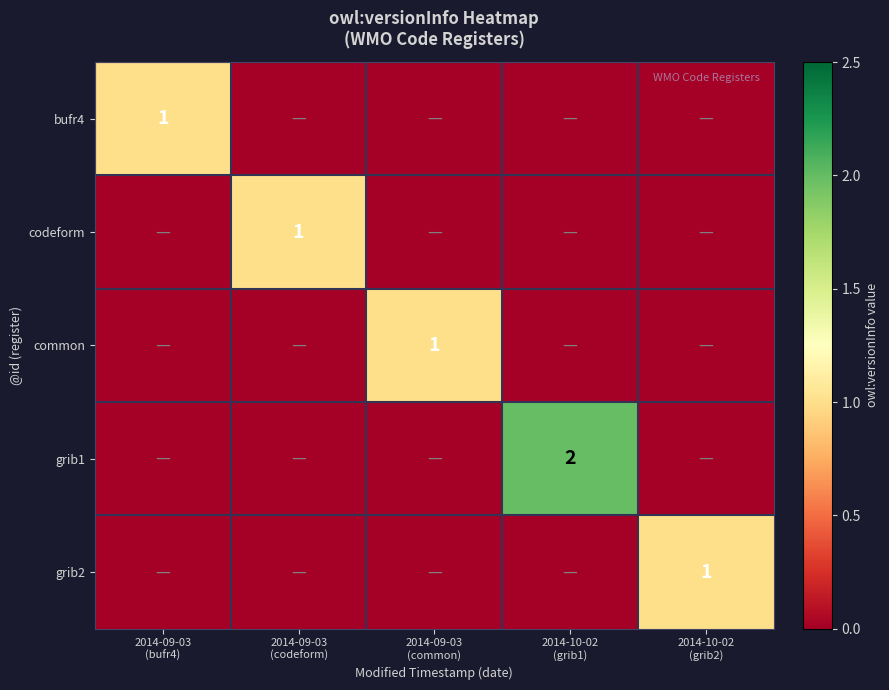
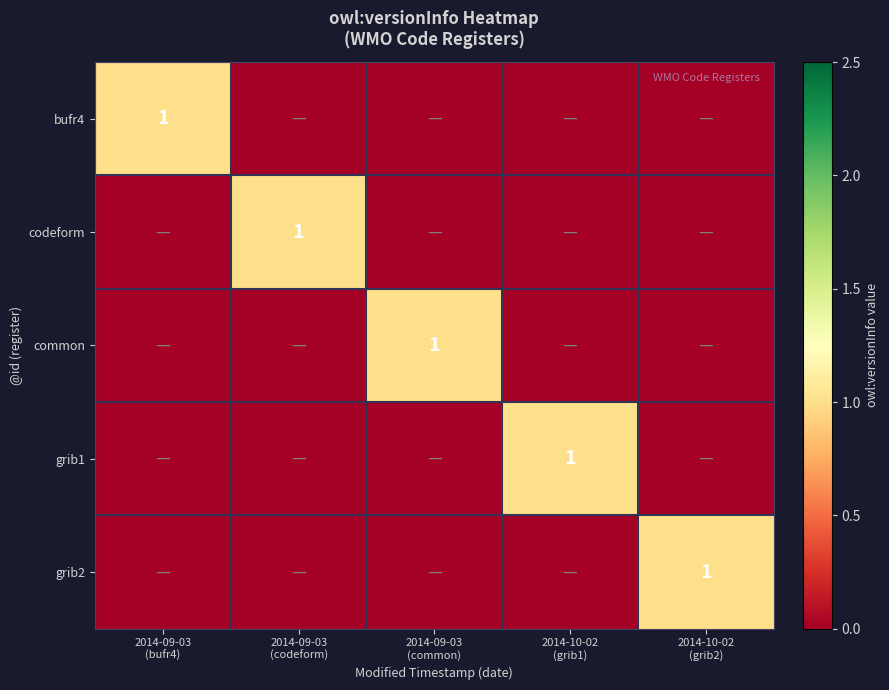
grib1, 2014-10-02 (grib1): 2 -> 1
